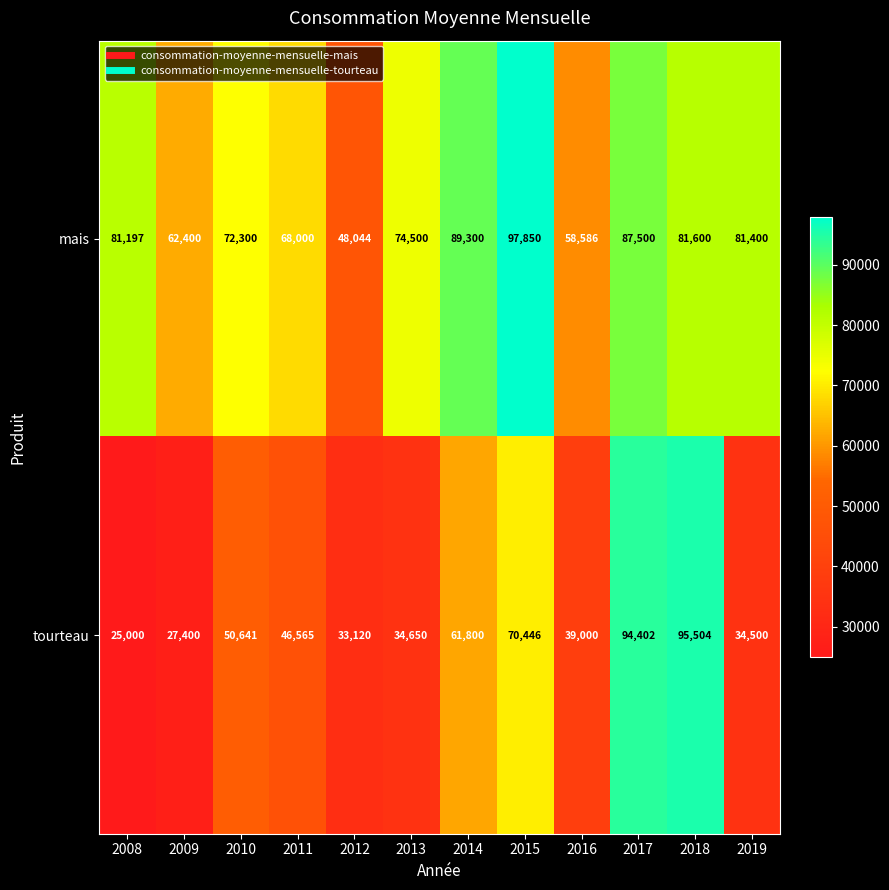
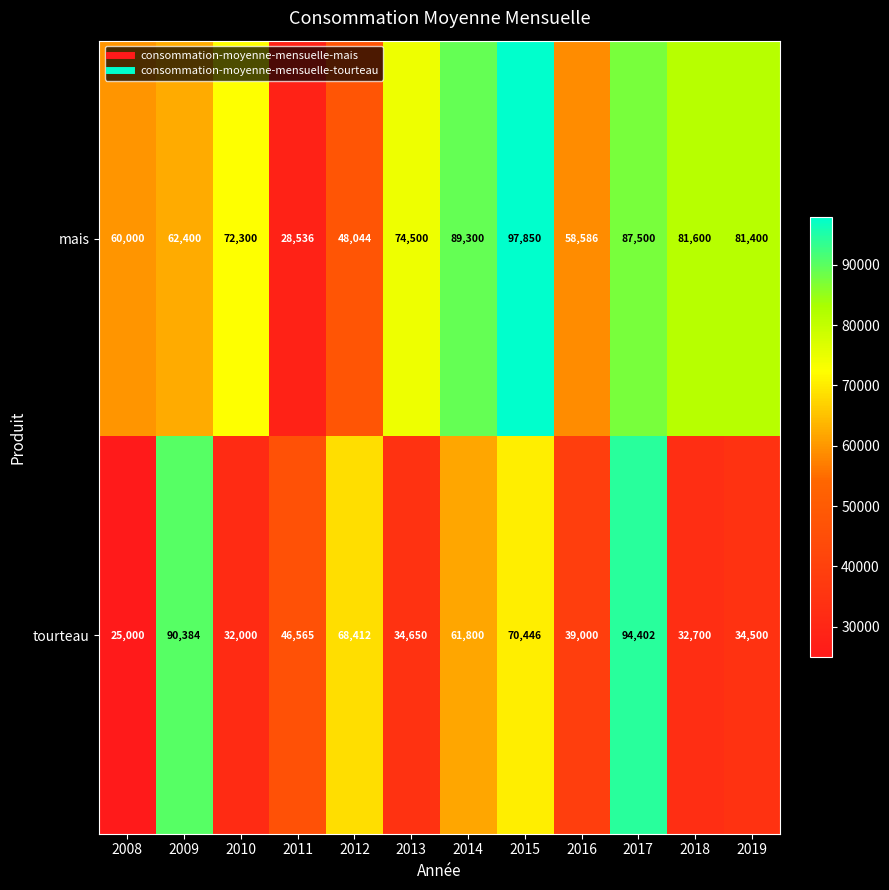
mais, 2008: 81,197 -> 60,000
mais, 2011: 68,000 -> 28,536
tourteau, 2009: 27,400 -> 90,384
tourteau, 2010: 50,641 -> 32,000
tourteau, 2012: 33,120 -> 68,412
tourteau, 2018: 95,504 -> 32,700
